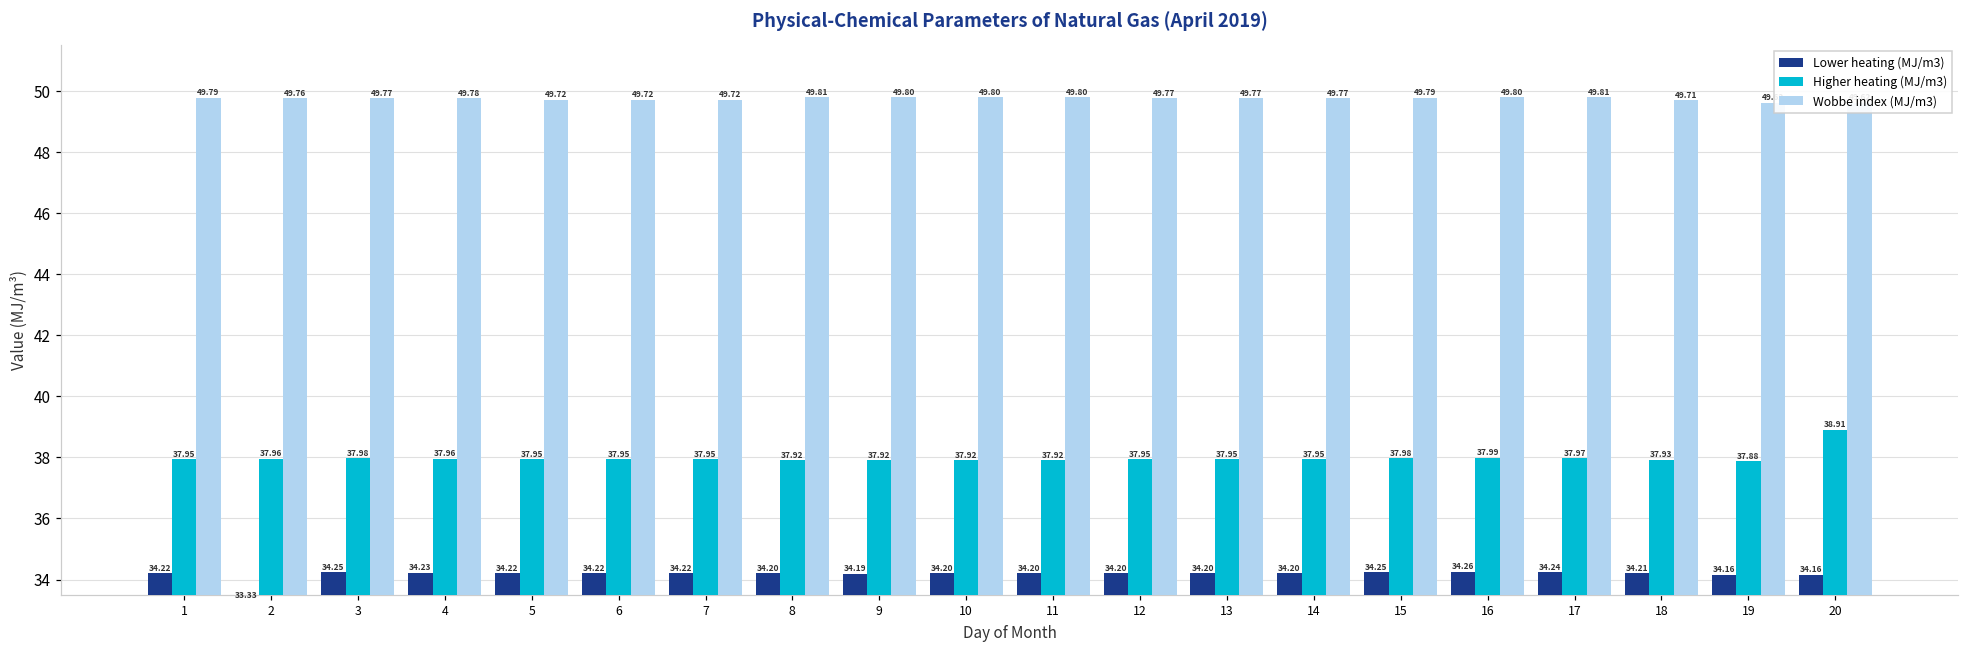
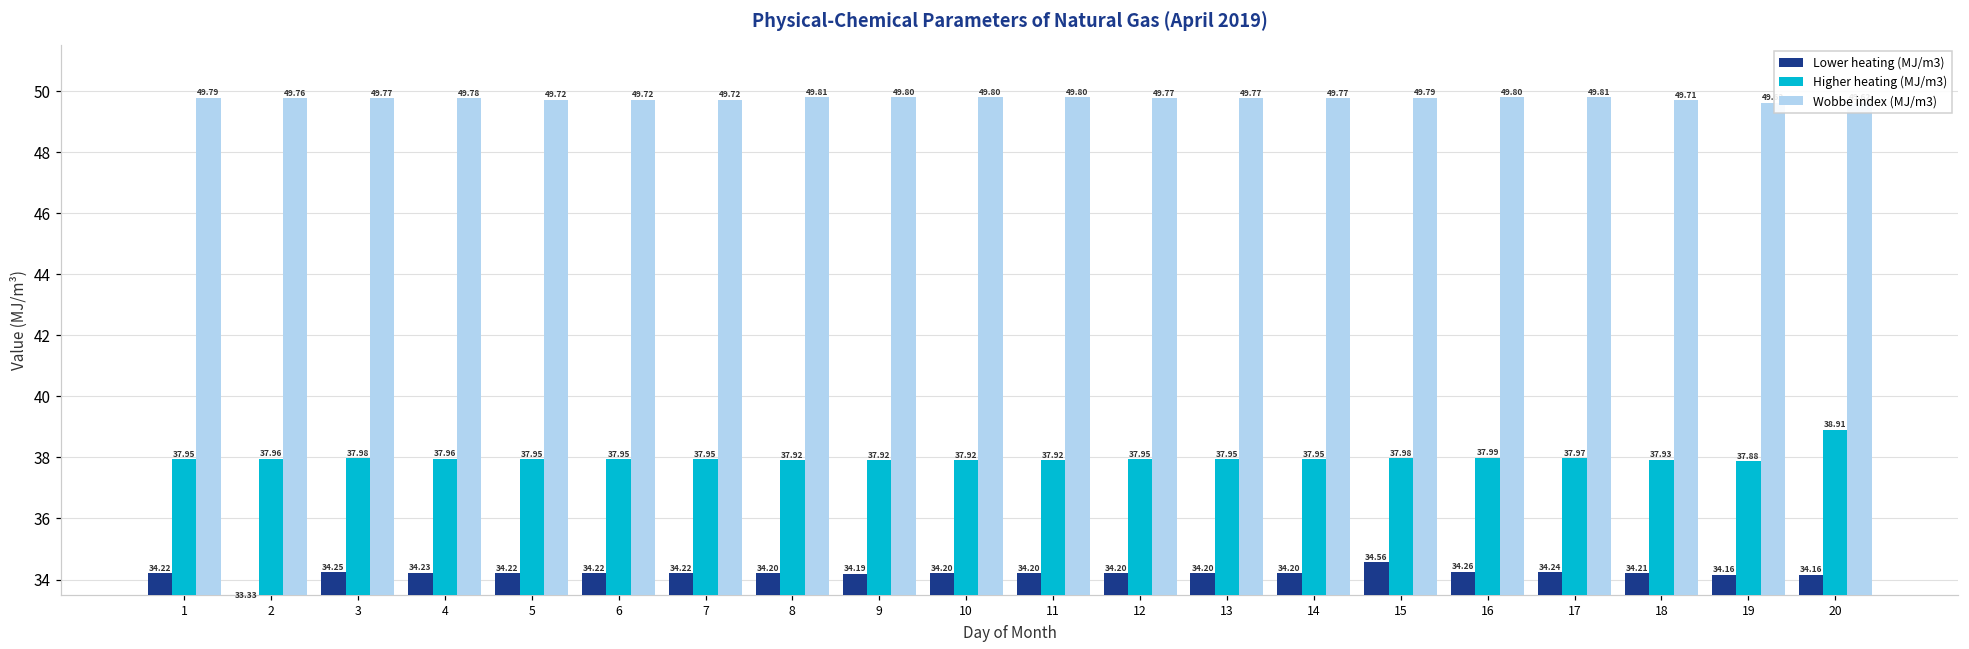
Lower heating (MJ/m3), 15: 34.25 -> 34.56
